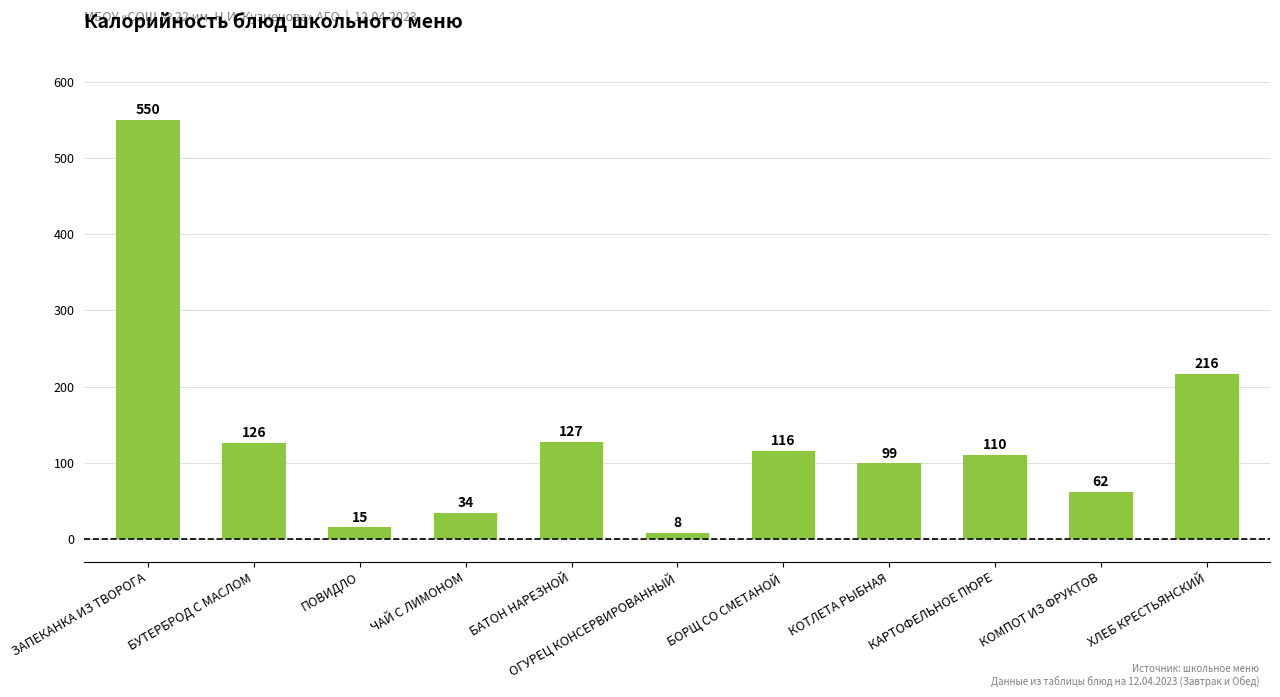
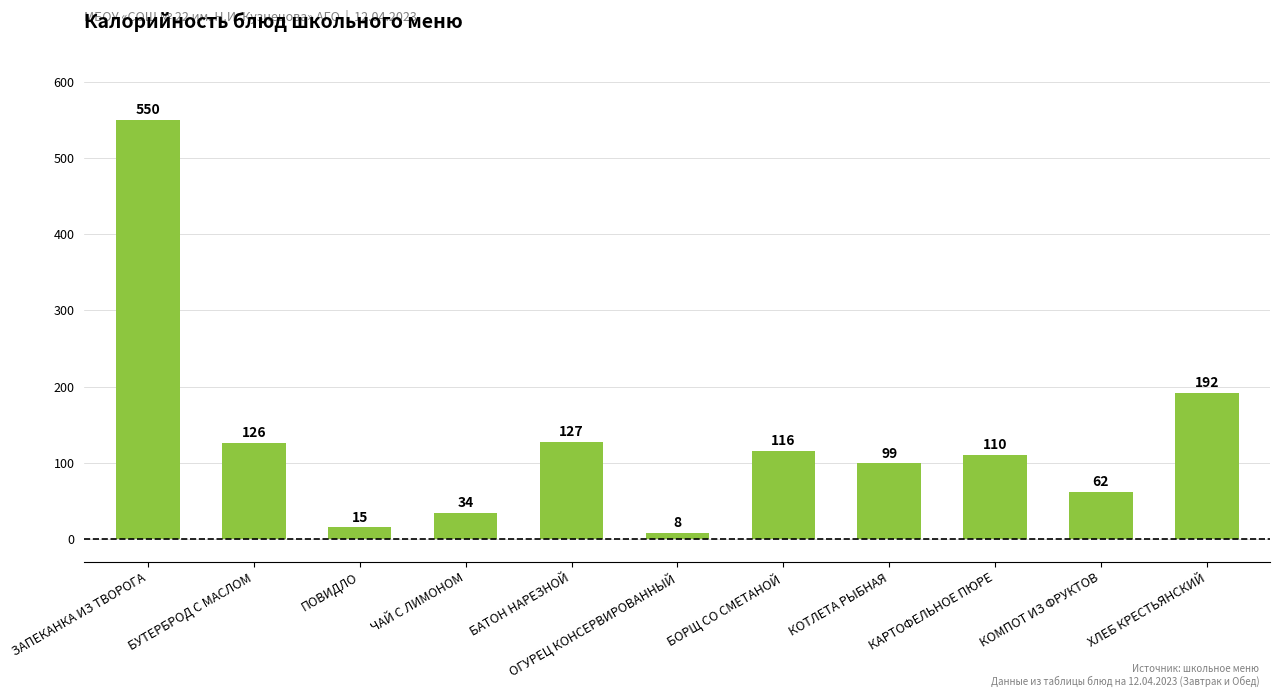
ХЛЕБ КРЕСТЬЯНСКИЙ: 216 -> 192
